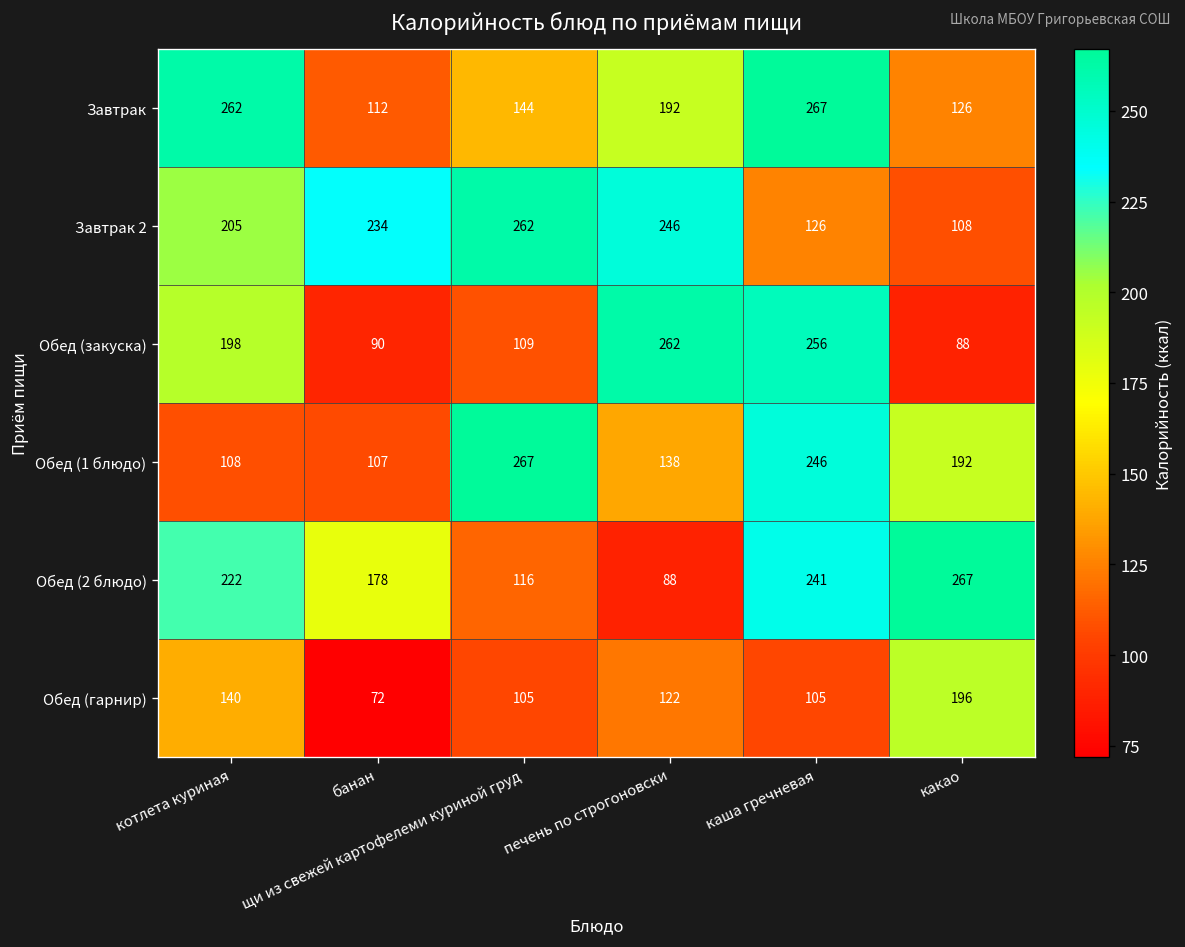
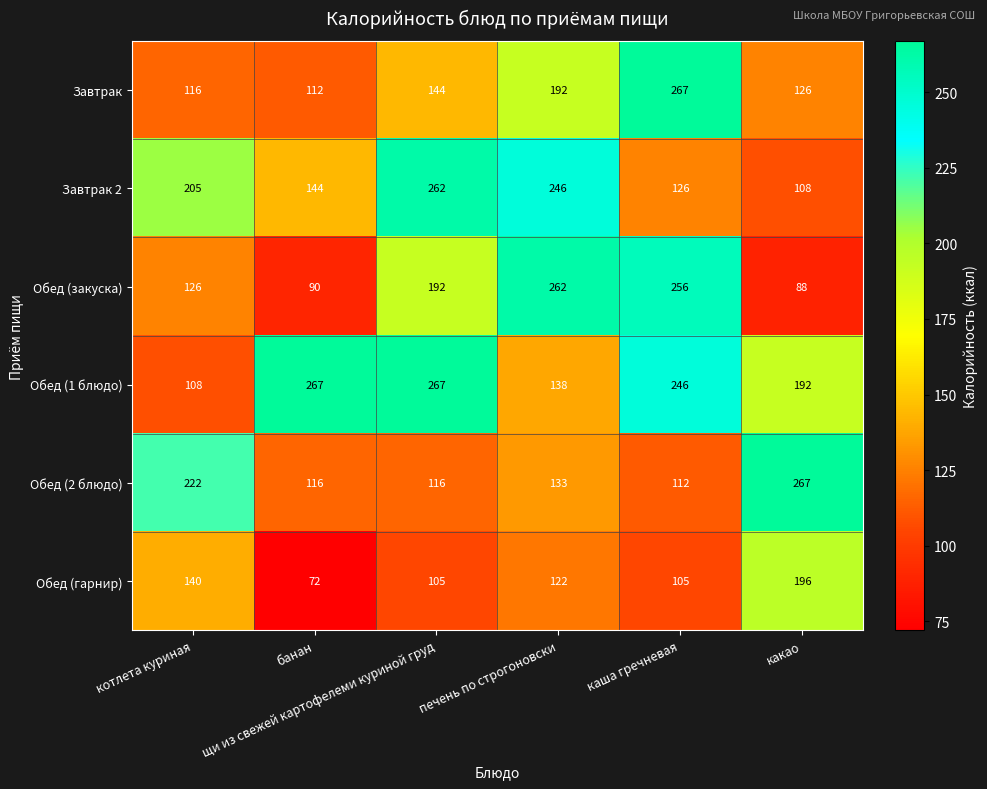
Завтрак, котлета куриная: 262 -> 116
Завтрак 2, банан: 234 -> 144
Обед (закуска), котлета куриная: 198 -> 126
Обед (закуска), щи из свежей картофелеми куриной груд: 109 -> 192
Обед (1 блюдо), банан: 107 -> 267
Обед (2 блюдо), банан: 178 -> 116
Обед (2 блюдо), печень по строгоновски: 88 -> 133
Обед (2 блюдо), каша гречневая: 241 -> 112
